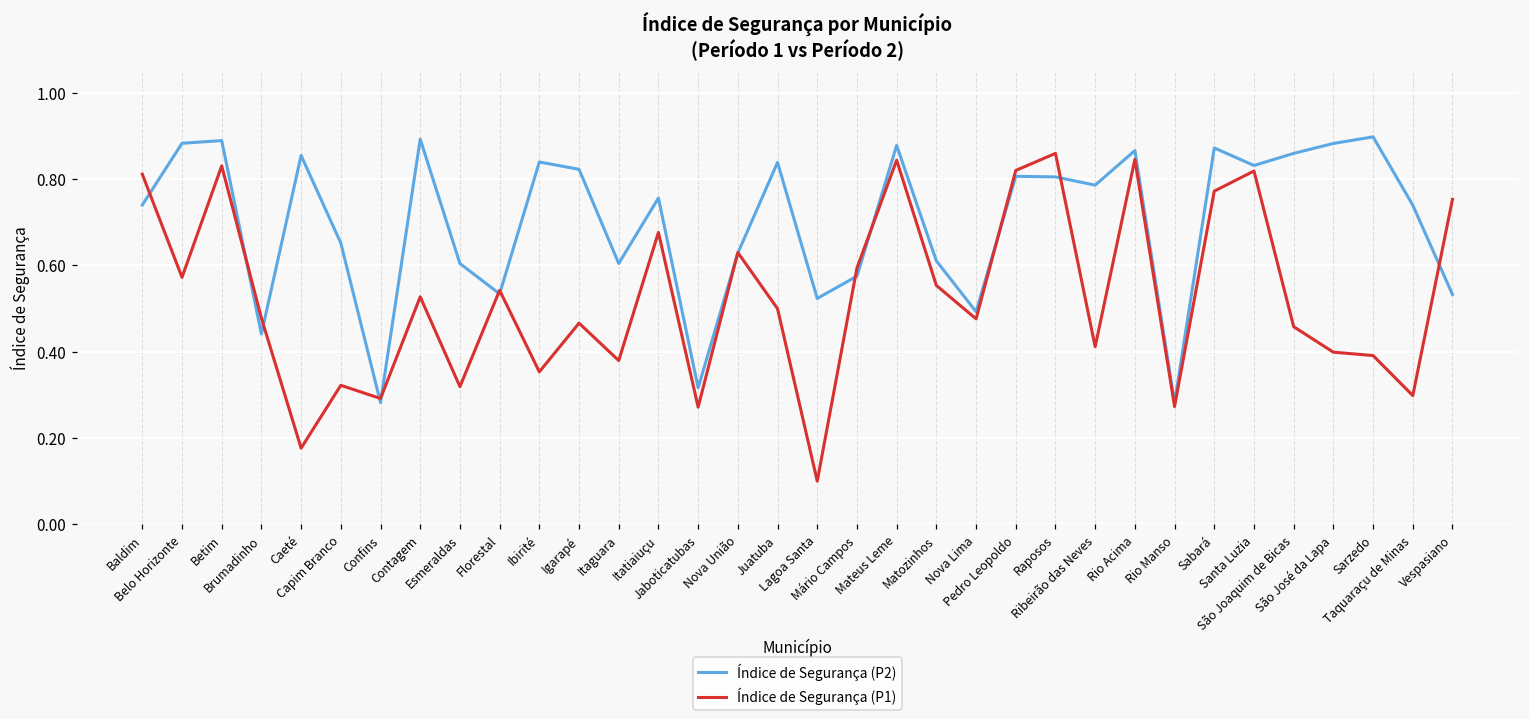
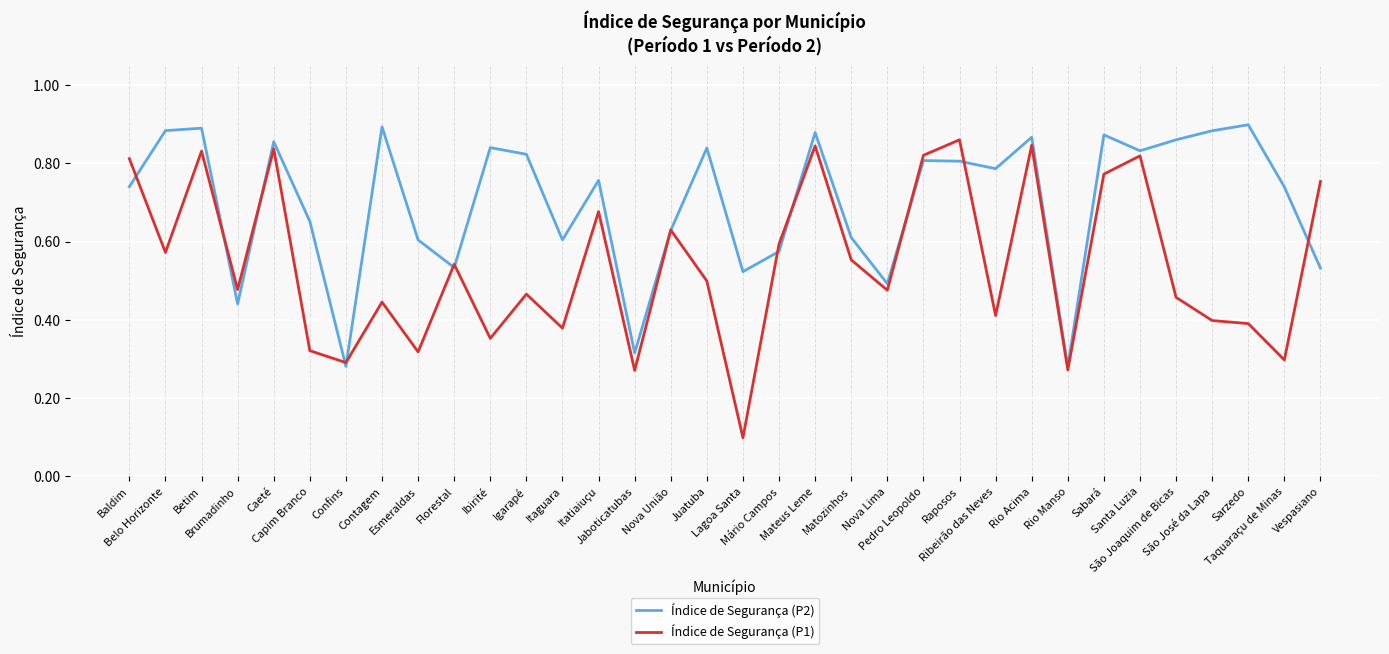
Índice de Segurança (P1), Caeté: 0.18 -> 0.84
Índice de Segurança (P1), Contagem: 0.53 -> 0.45
